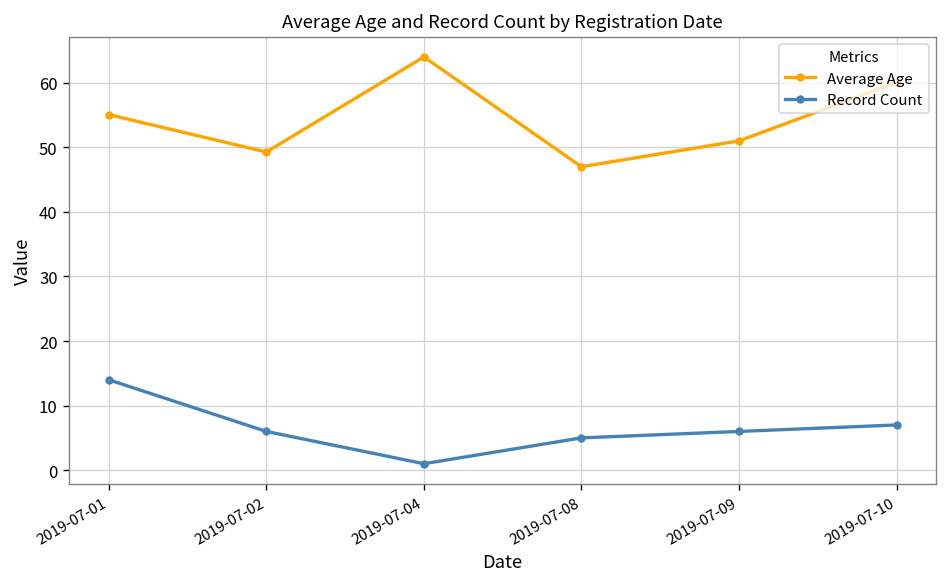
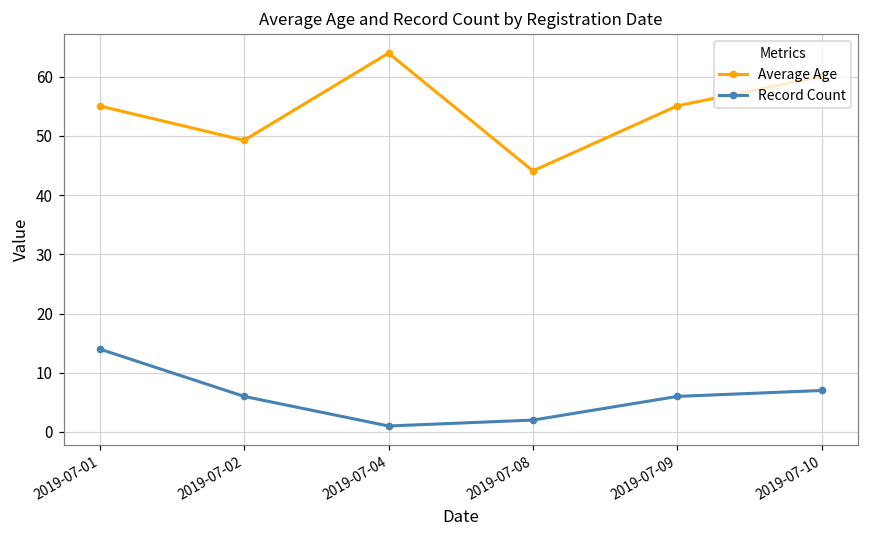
Average Age, 2019-07-08: 47 -> 44
Record Count, 2019-07-08: 5 -> 2
Average Age, 2019-07-09: 51 -> 55
